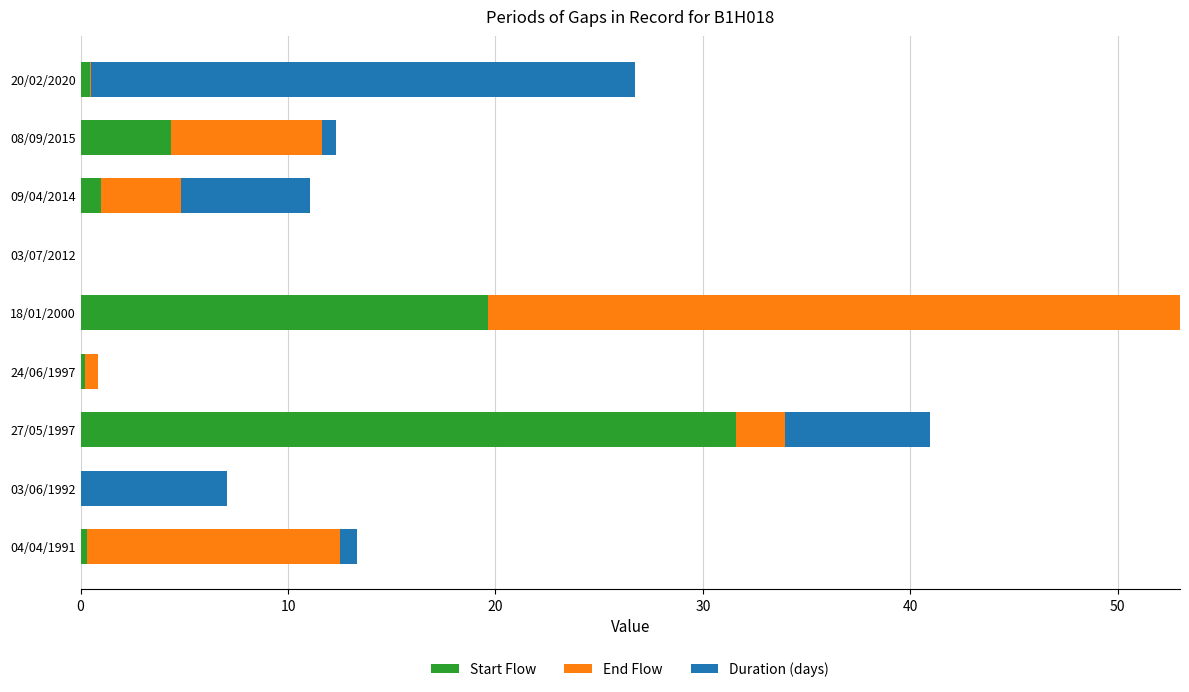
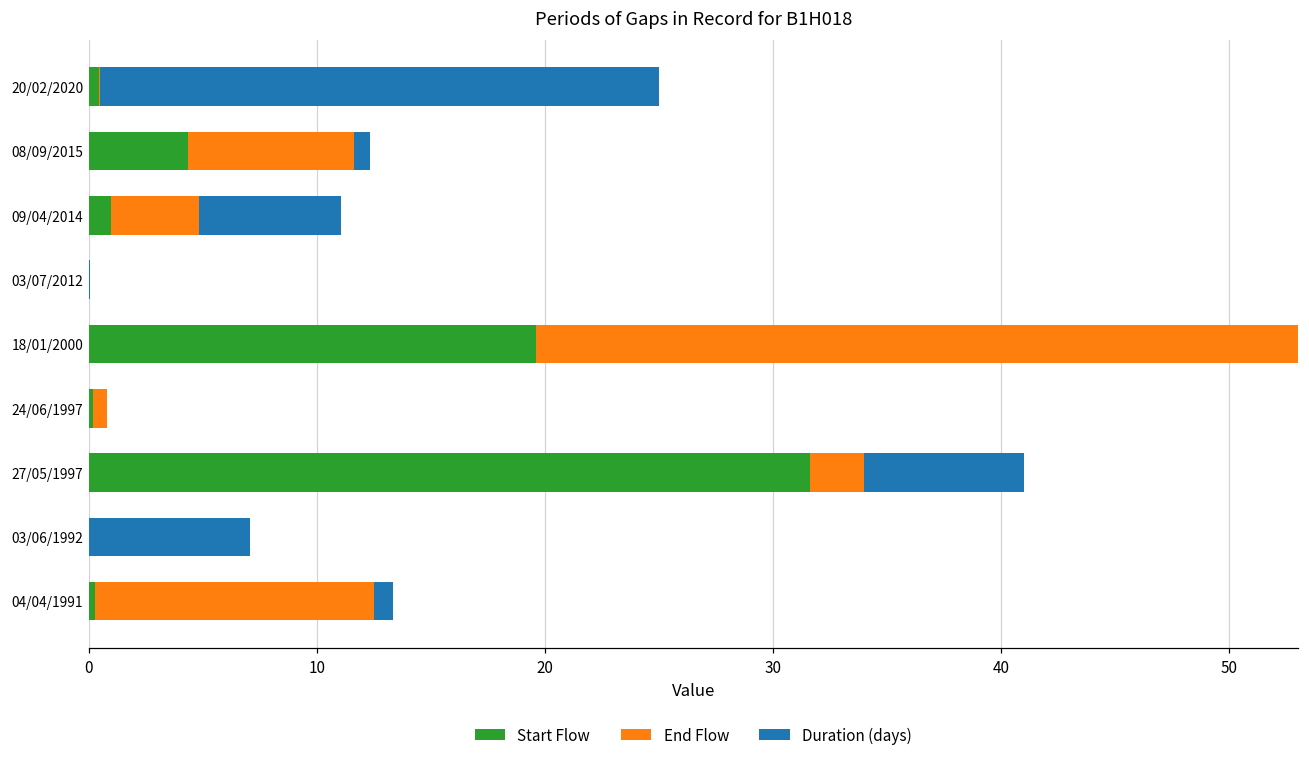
Duration (days), 20/02/2020: 26.2 -> 24.5
